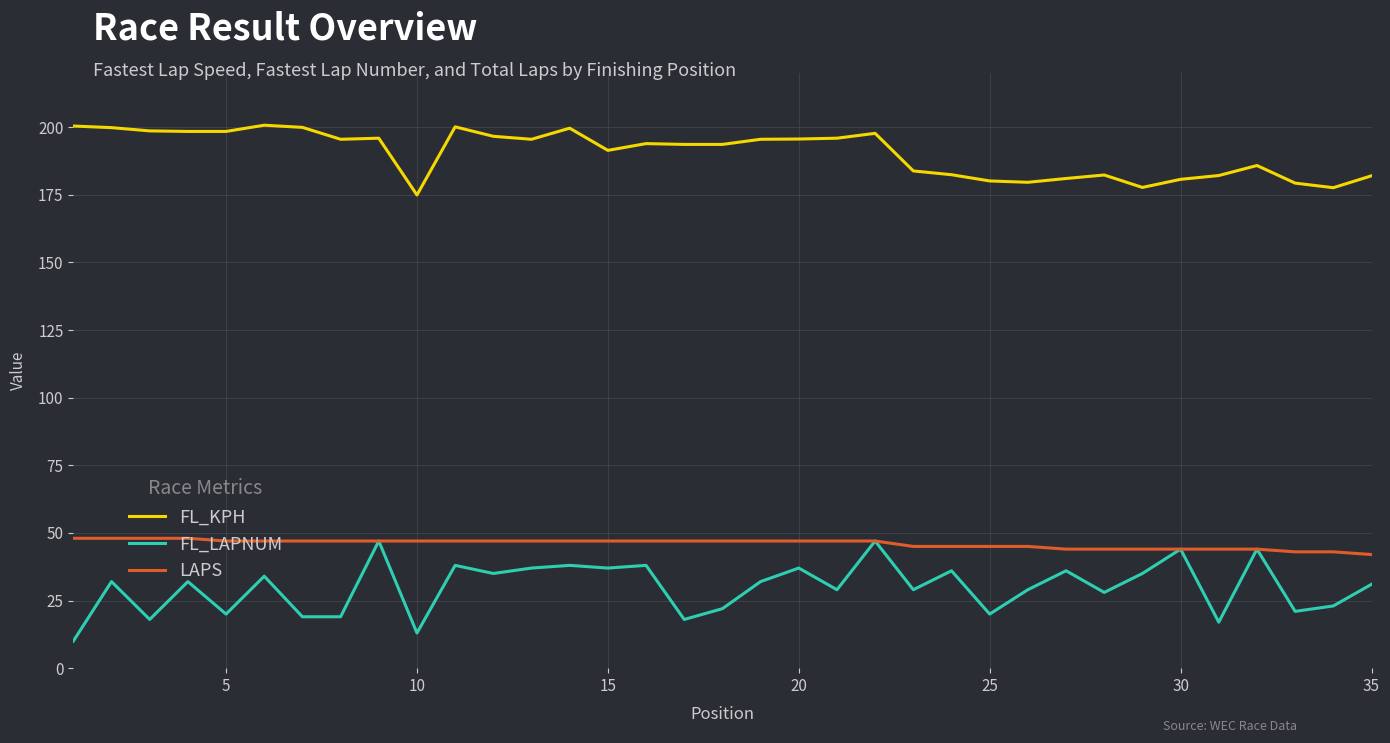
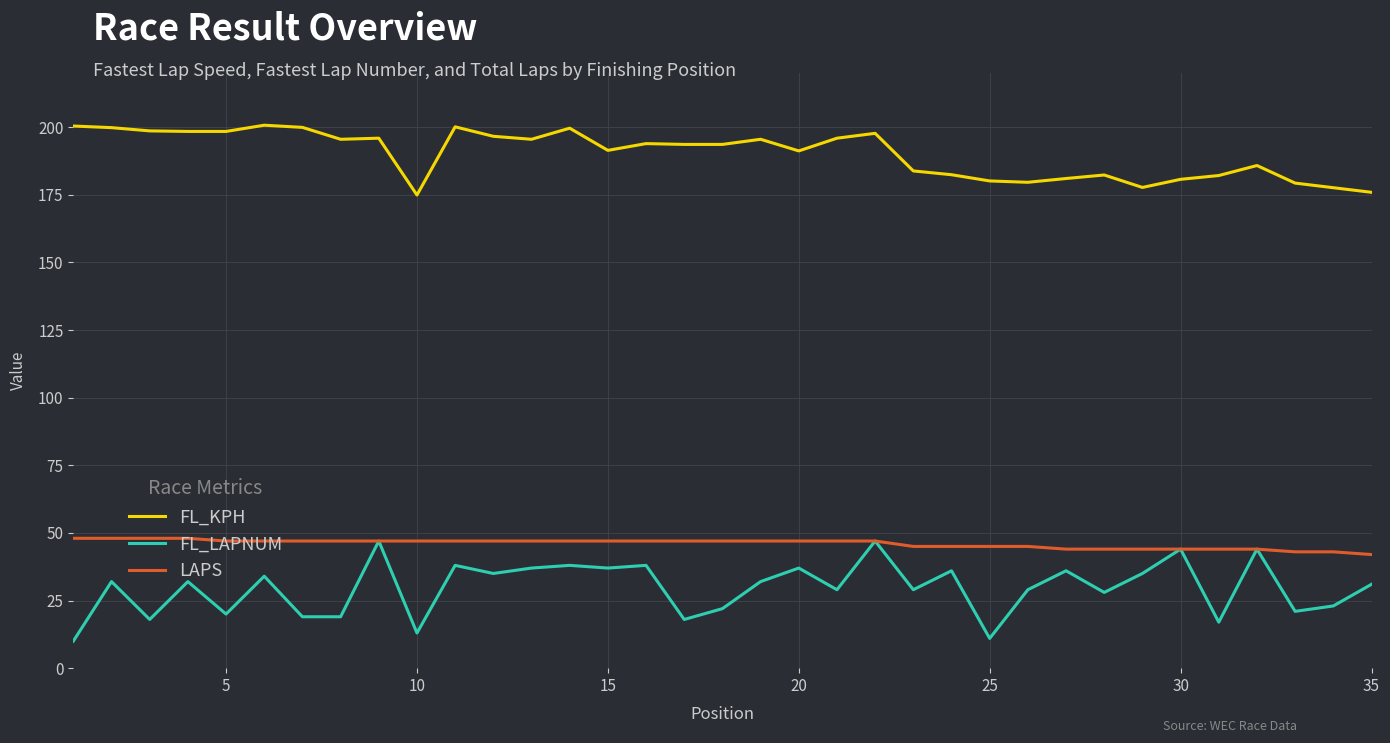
FL_KPH, 20: 196 -> 191
FL_LAPNUM, 25: 20 -> 11
FL_KPH, 35: 182 -> 176
